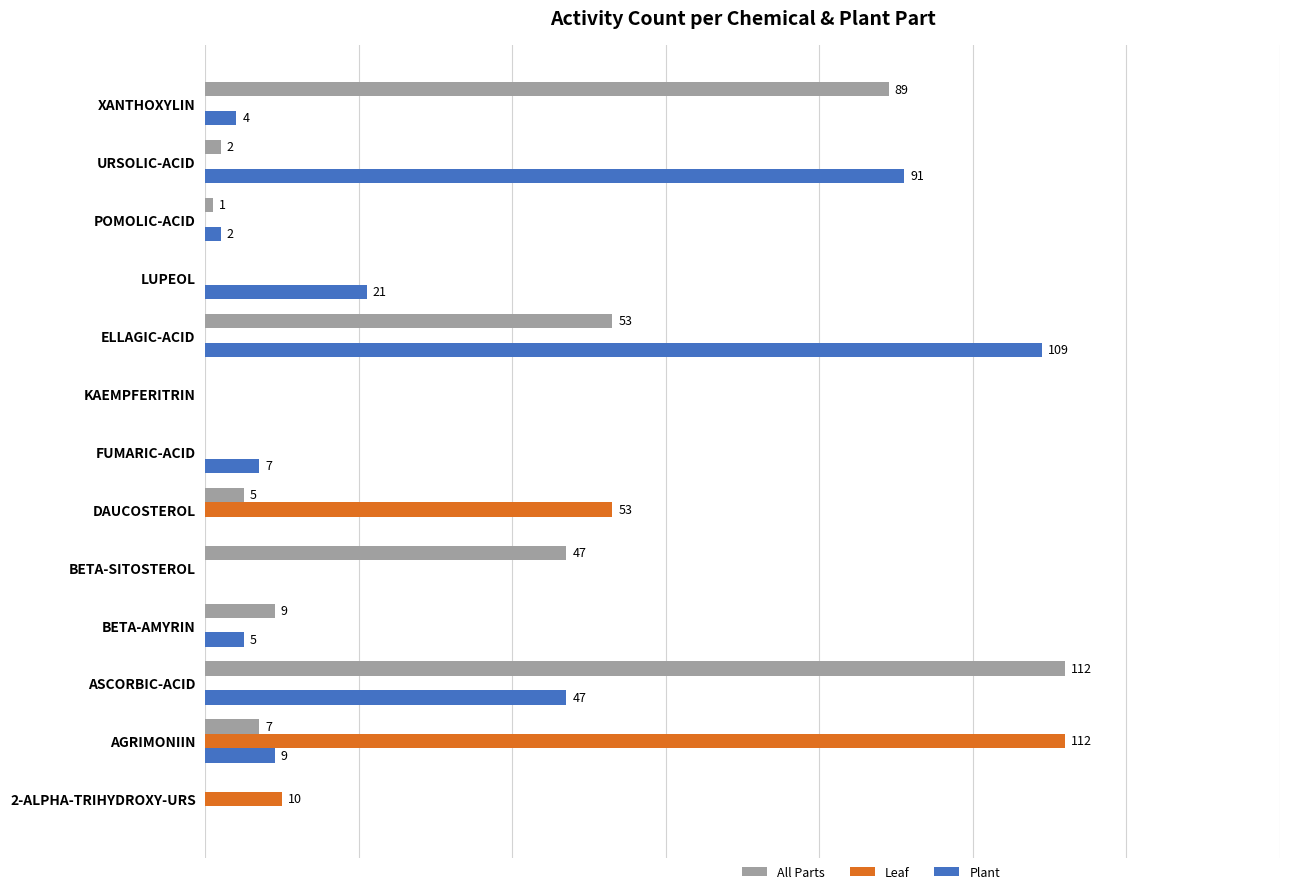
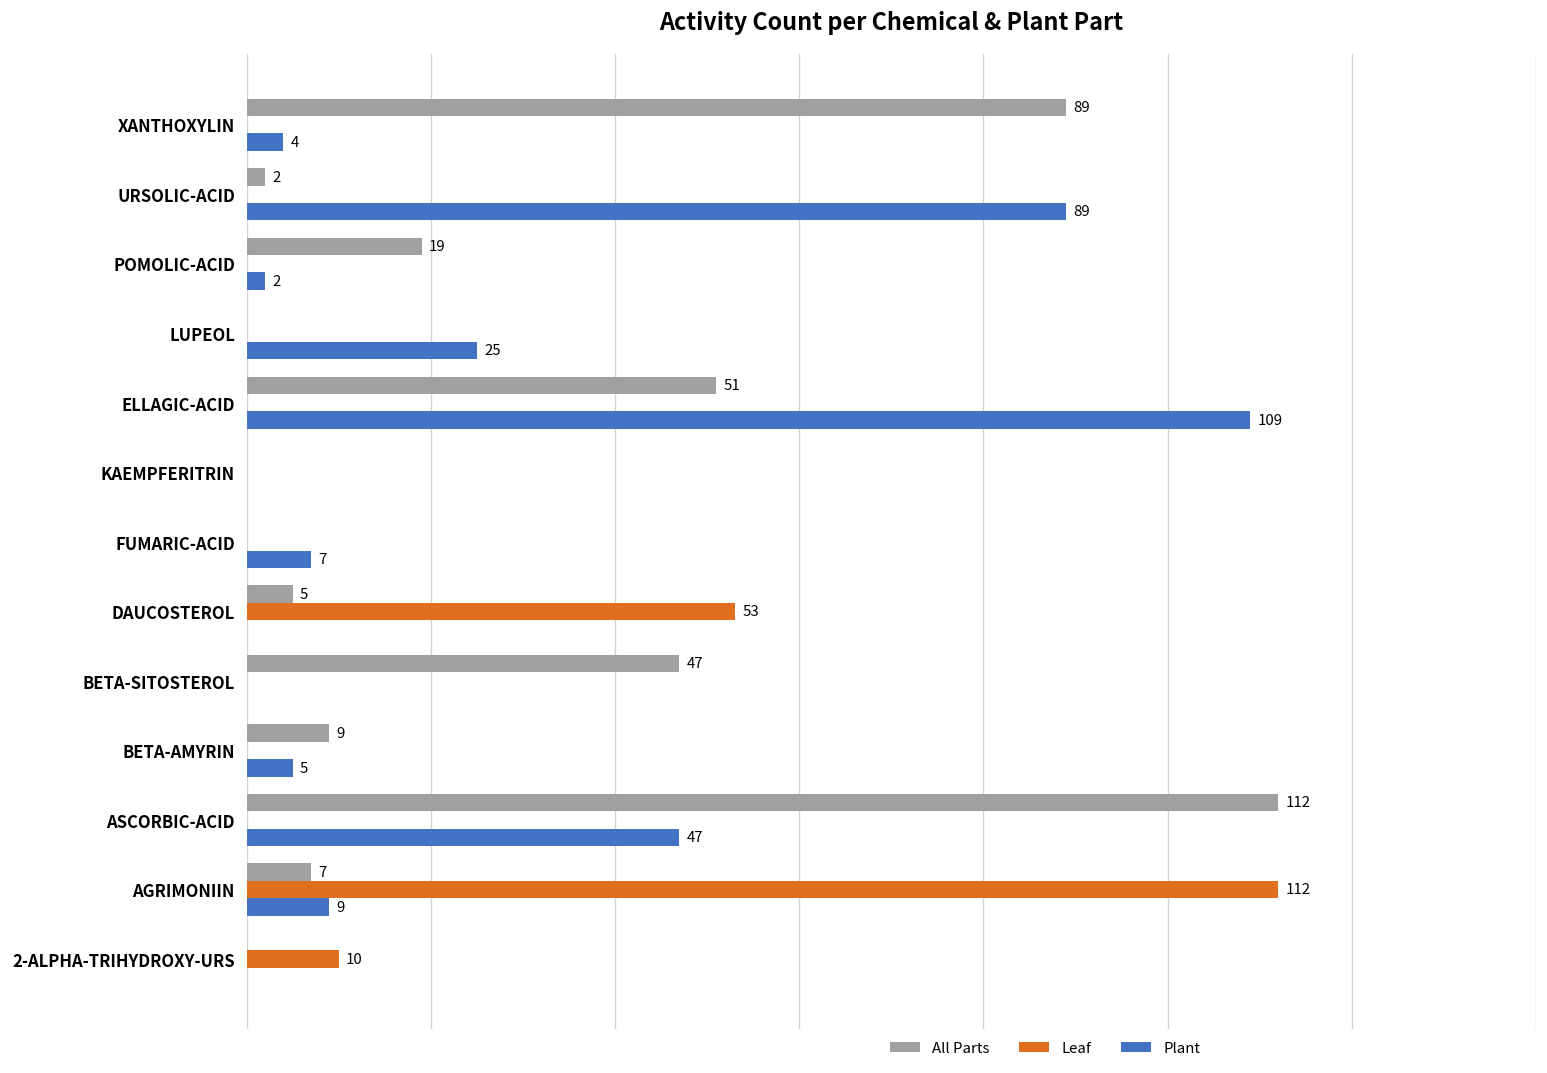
Plant, URSOLIC-ACID: 91 -> 89
All Parts, POMOLIC-ACID: 1 -> 19
Plant, LUPEOL: 21 -> 25
All Parts, ELLAGIC-ACID: 53 -> 51
